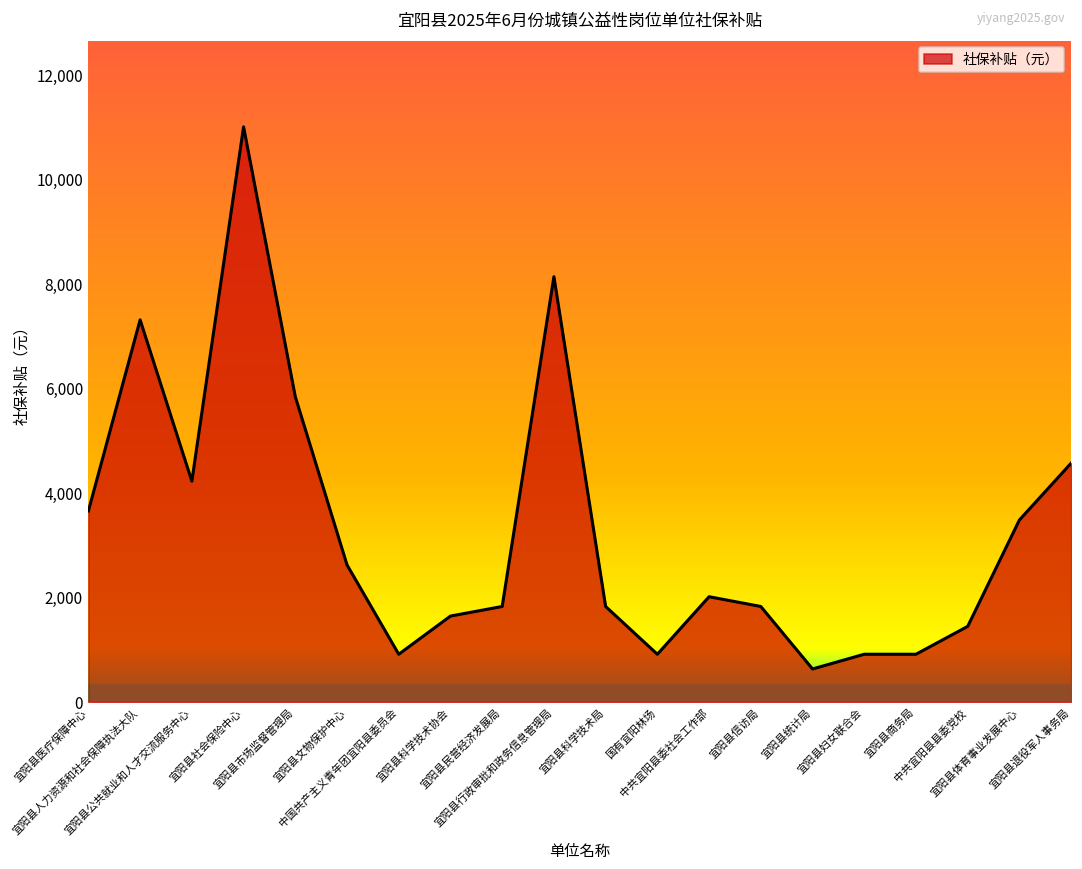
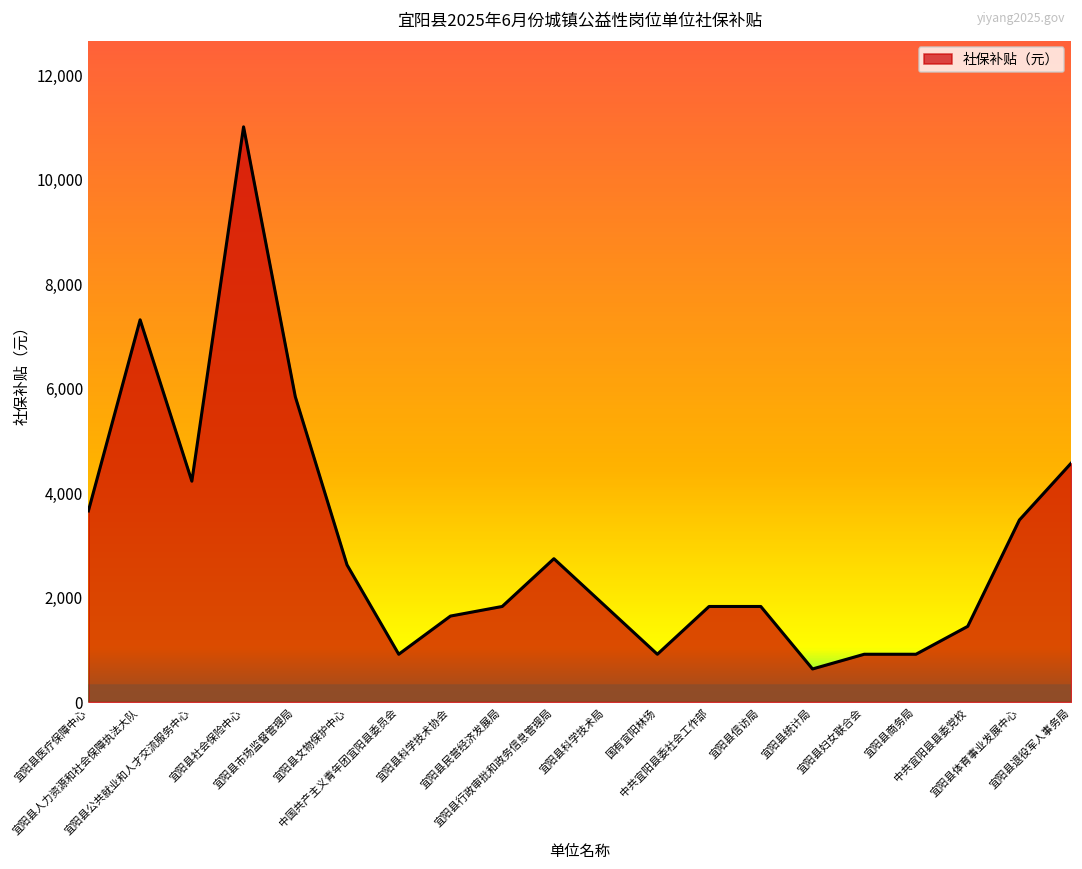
宜阳县行政审批和政务信息管理局: 8,100 -> 2,700
中共宜阳县委社会工作部: 2,000 -> 1,800
